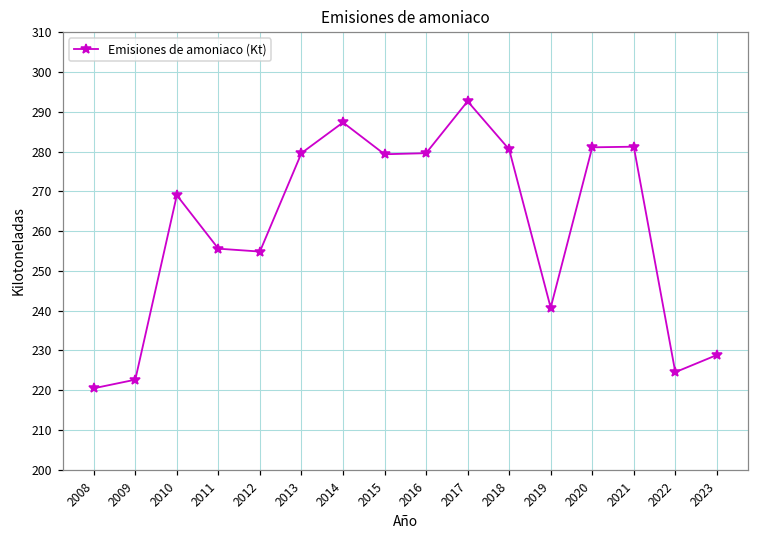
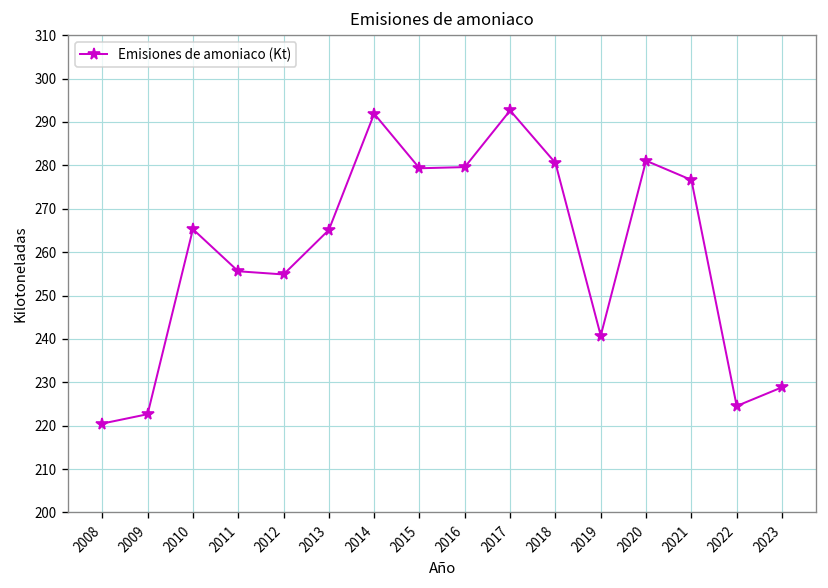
2010: 269 -> 265
2013: 280 -> 265
2014: 287 -> 292
2021: 281 -> 277
